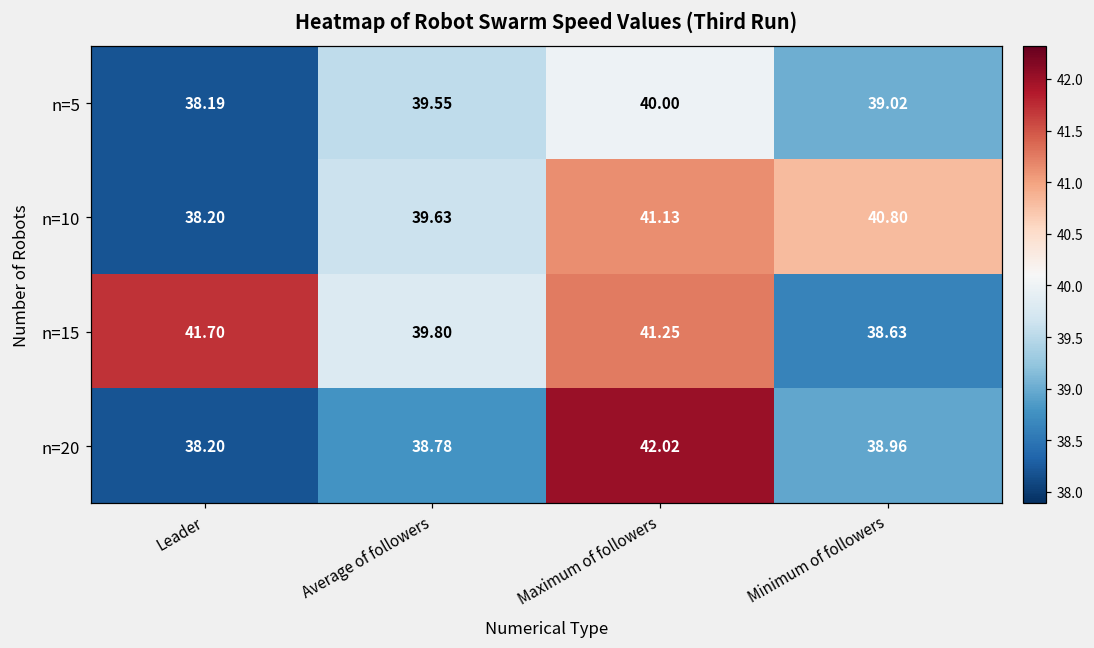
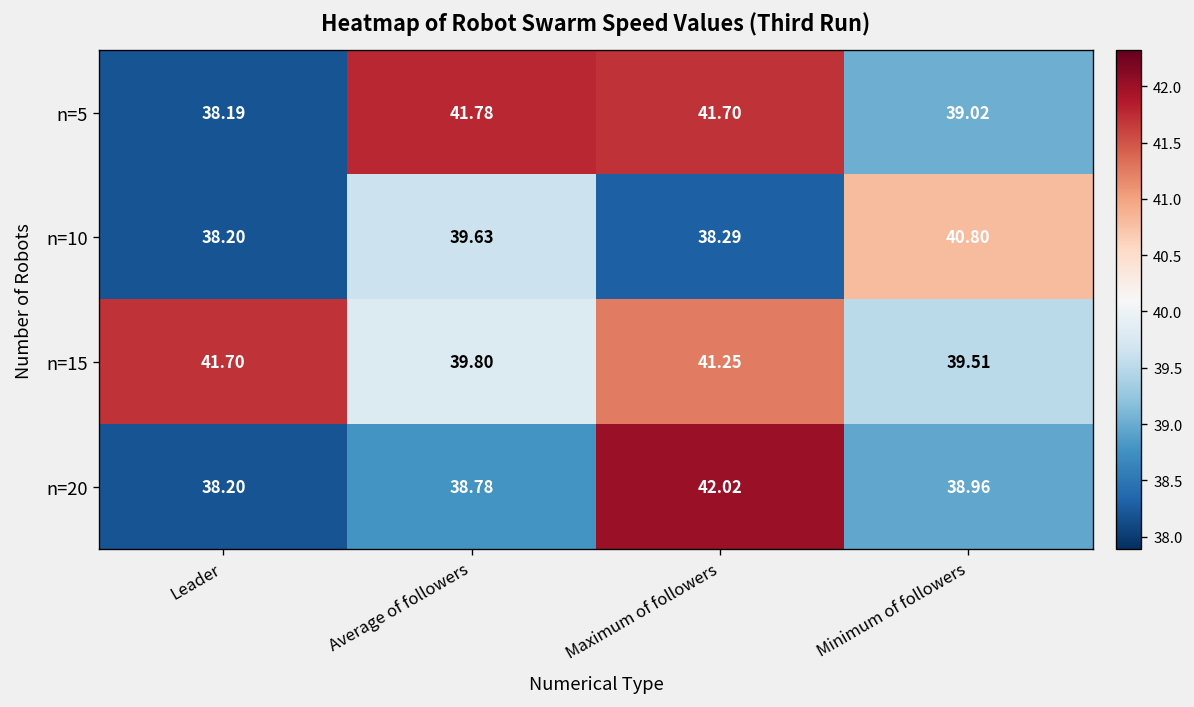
n=5, Average of followers: 39.55 -> 41.78
n=5, Maximum of followers: 40.00 -> 41.70
n=10, Maximum of followers: 41.13 -> 38.29
n=15, Minimum of followers: 38.63 -> 39.51
